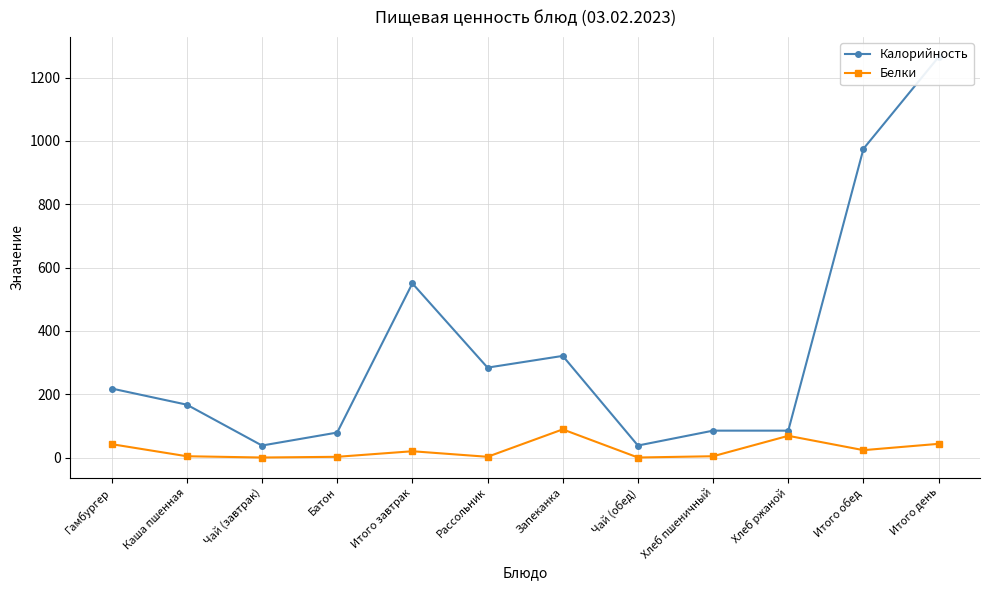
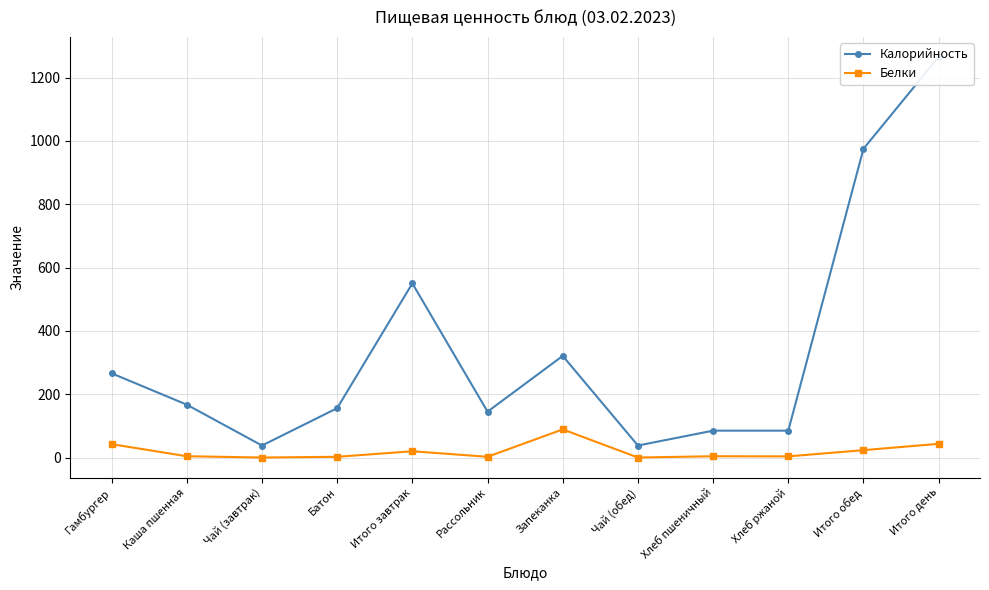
Калорийность, Гамбургер: 220 -> 270
Калорийность, Батон: 80 -> 160
Калорийность, Рассольник: 280 -> 150
Белки, Хлеб ржаной: 70 -> 0
